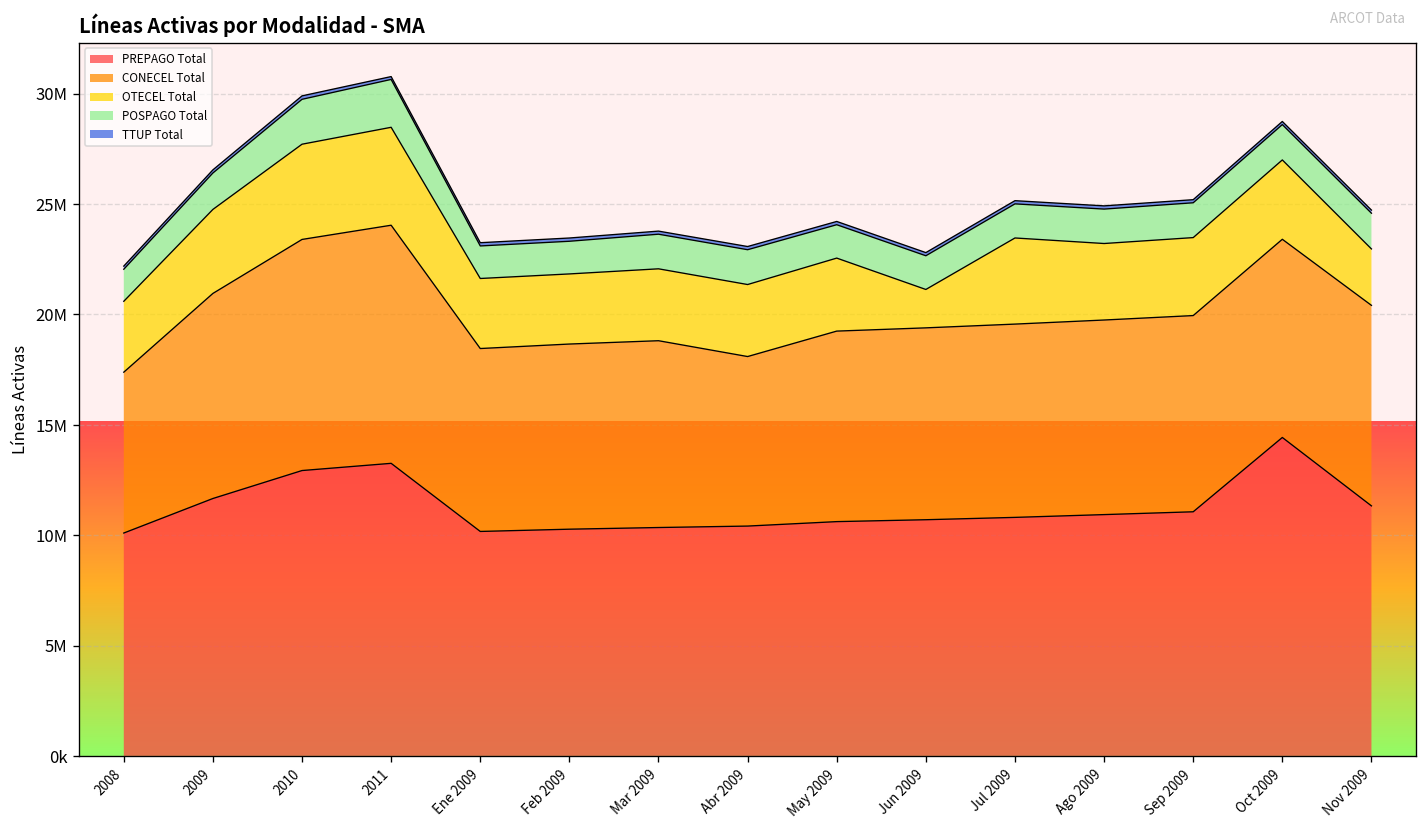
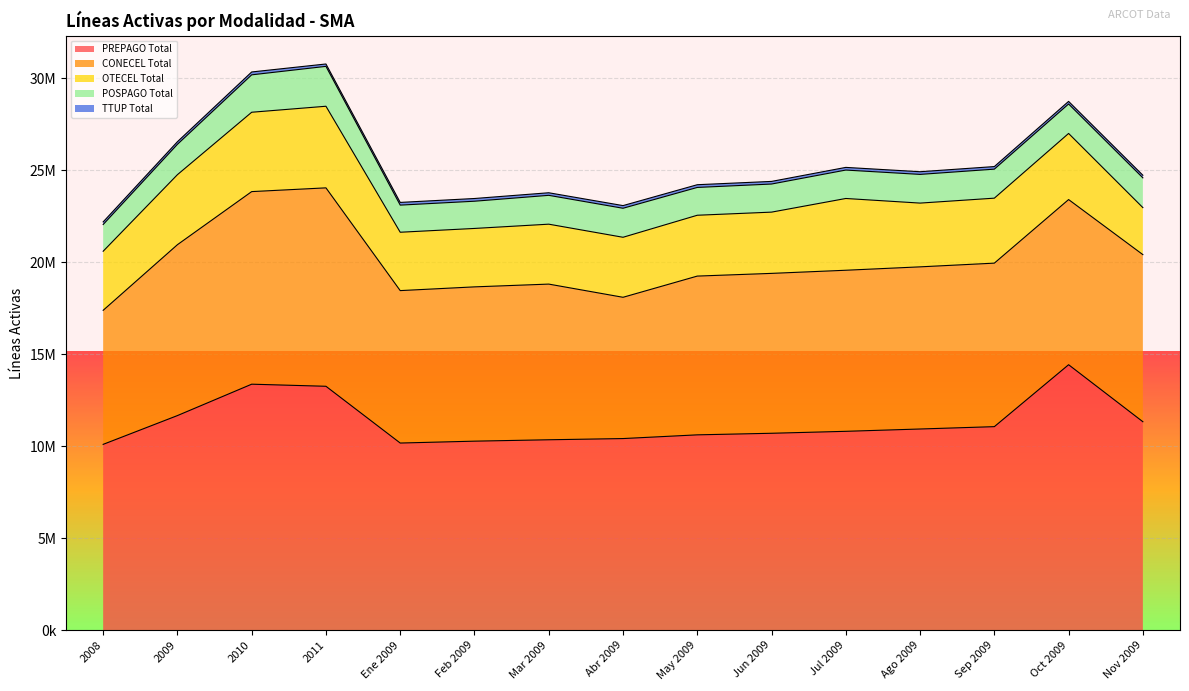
PREPAGO Total, 2010: 12900000 -> 13400000
OTECEL Total, Jun 2009: 1700000 -> 3300000
